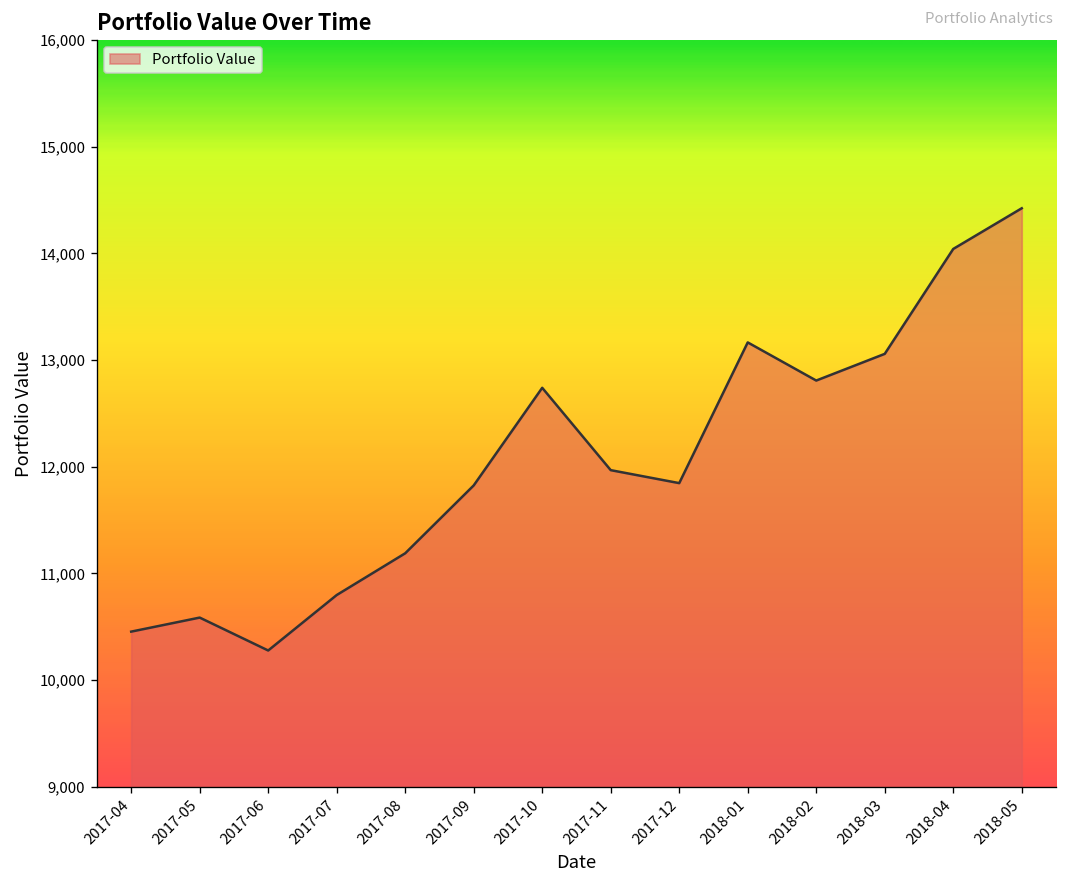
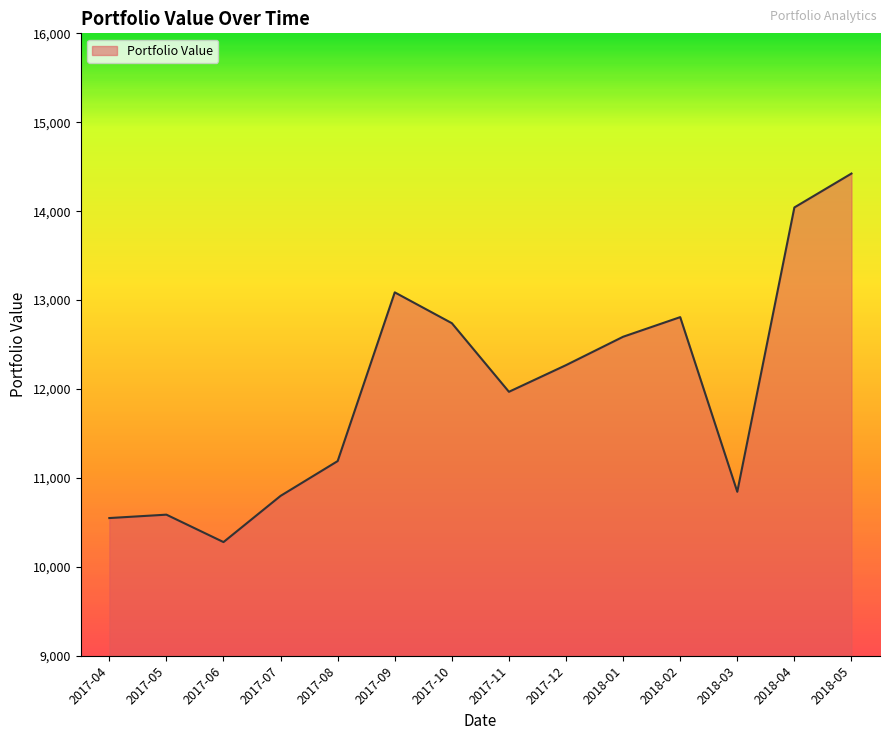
2017-04: 10,460 -> 10,550
2017-09: 11,800 -> 13,100
2017-12: 11,800 -> 12,300
2018-01: 13,200 -> 12,600
2018-03: 13,100 -> 10,800
